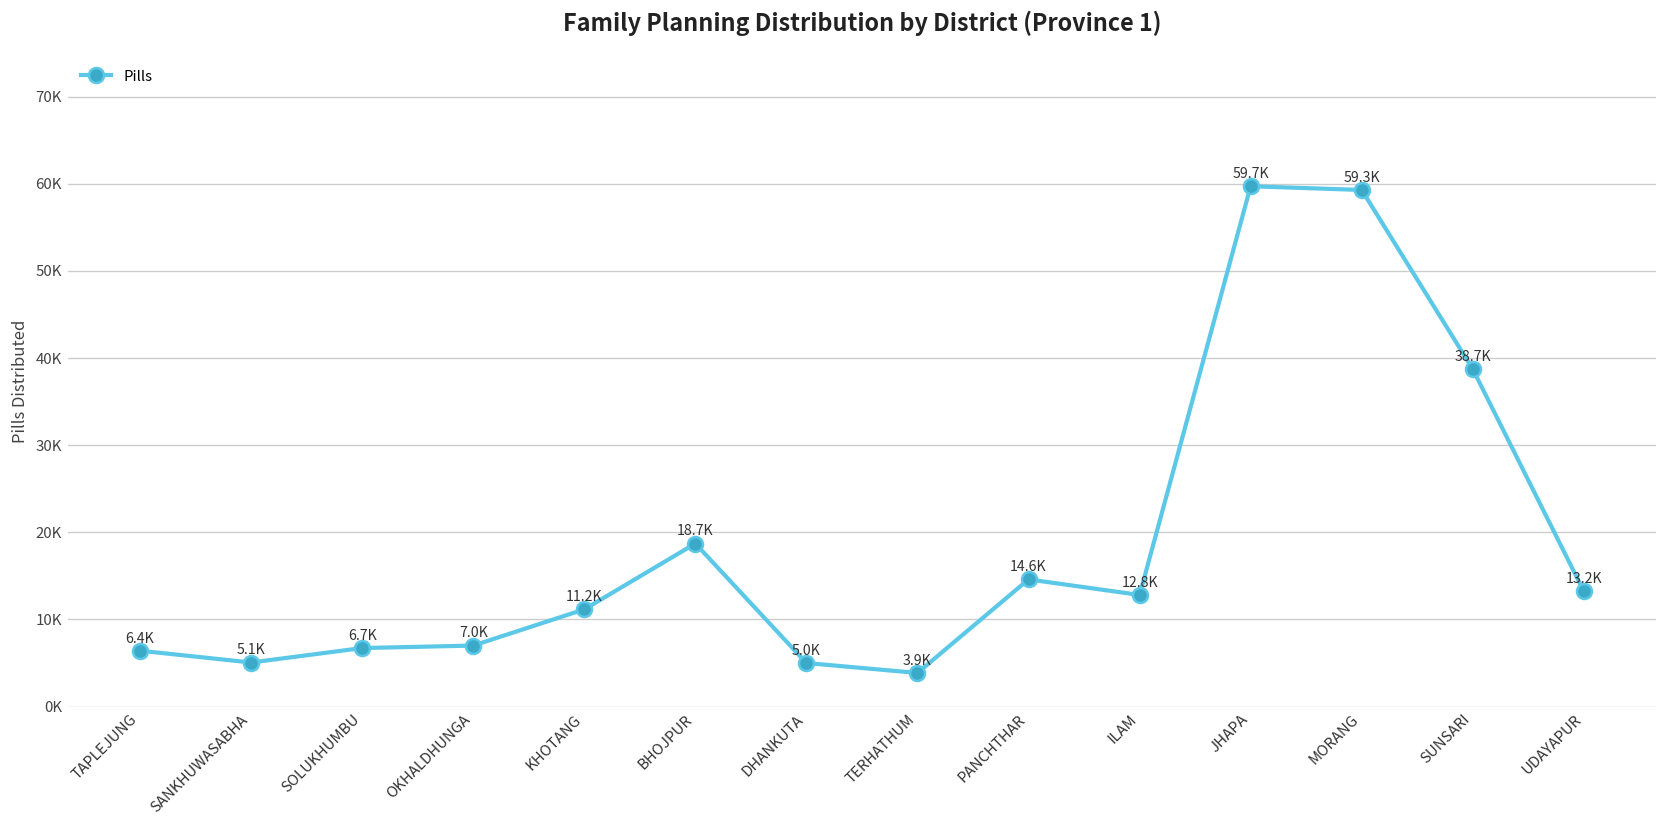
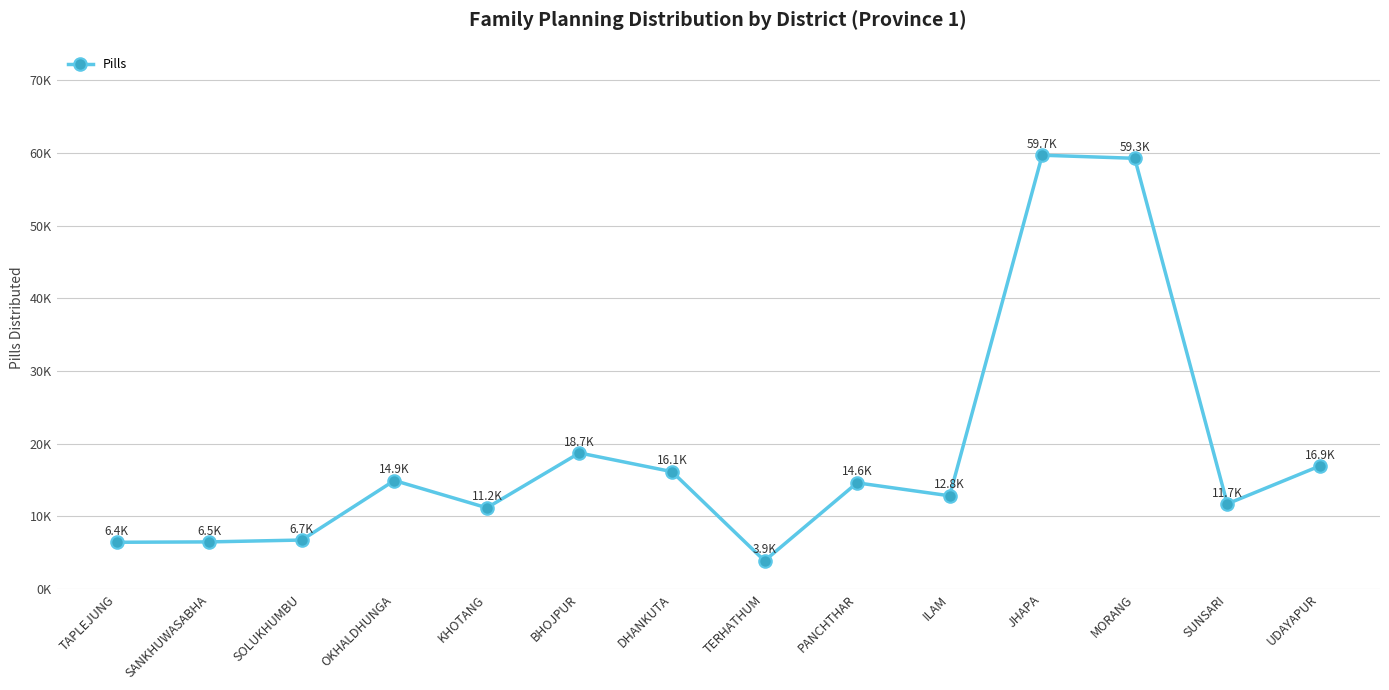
SANKHUWASABHA: 5.1K -> 6.5K
OKHALDHUNGA: 7.0K -> 14.9K
DHANKUTA: 5.0K -> 16.1K
SUNSARI: 38.7K -> 11.7K
UDAYAPUR: 13.2K -> 16.9K
